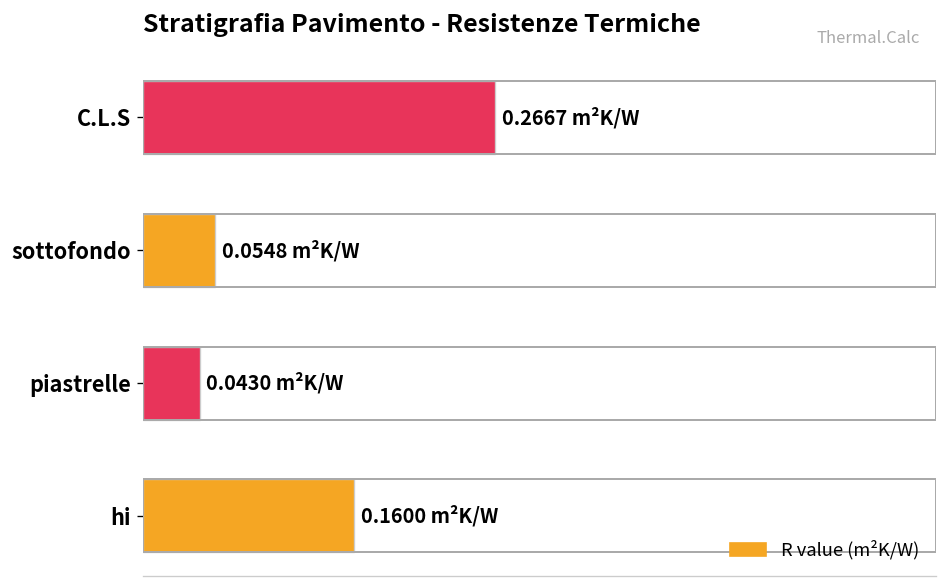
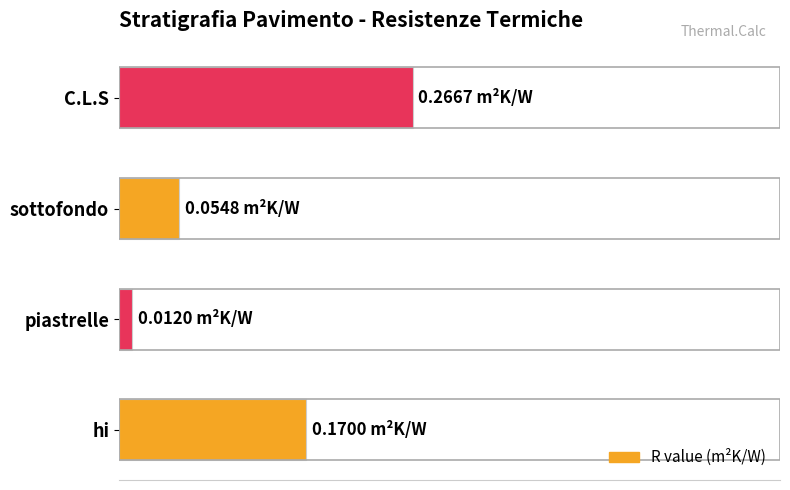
piastrelle: 0.0430 -> 0.0120
hi: 0.1600 -> 0.1700
